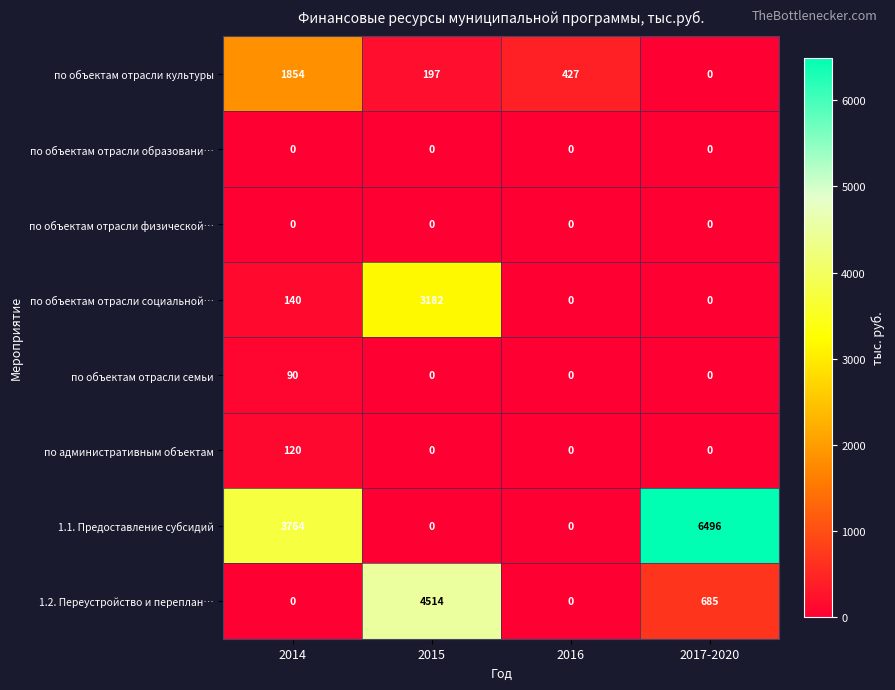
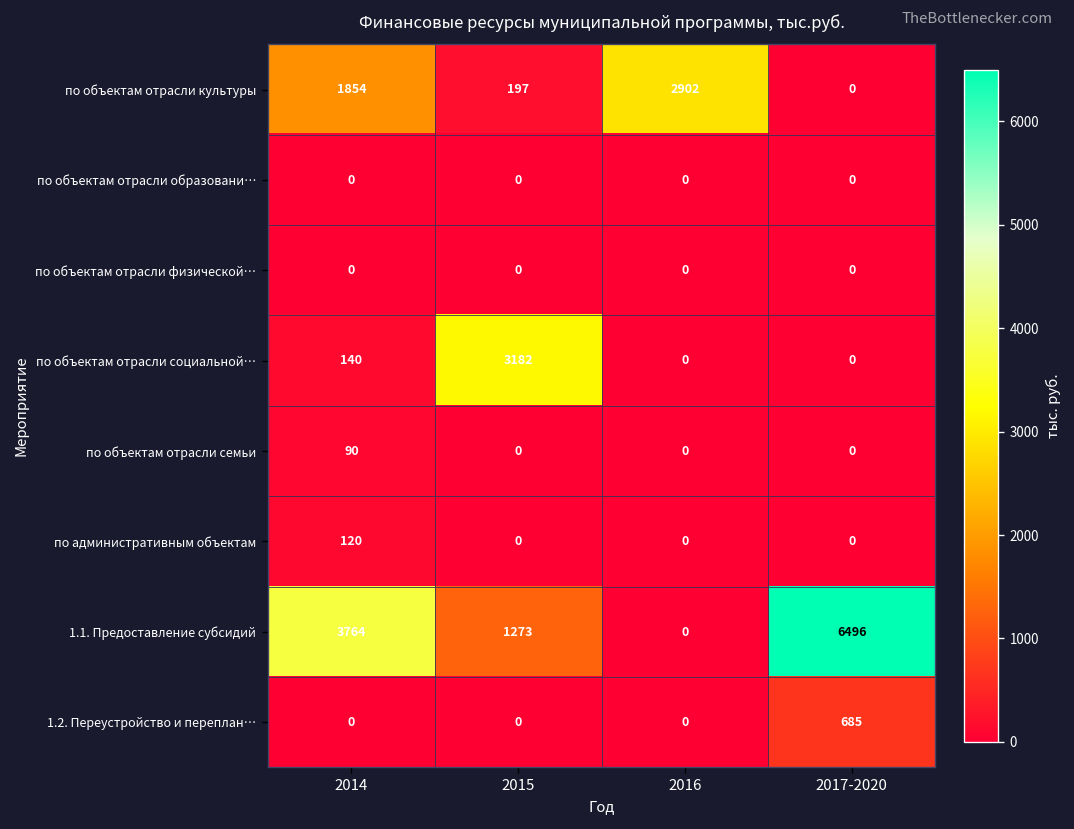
по объектам отрасли культуры, 2016: 427 -> 2902
1.1. Предоставление субсидий, 2015: 0 -> 1273
1.2. Переустройство и переплан…, 2015: 4514 -> 0
